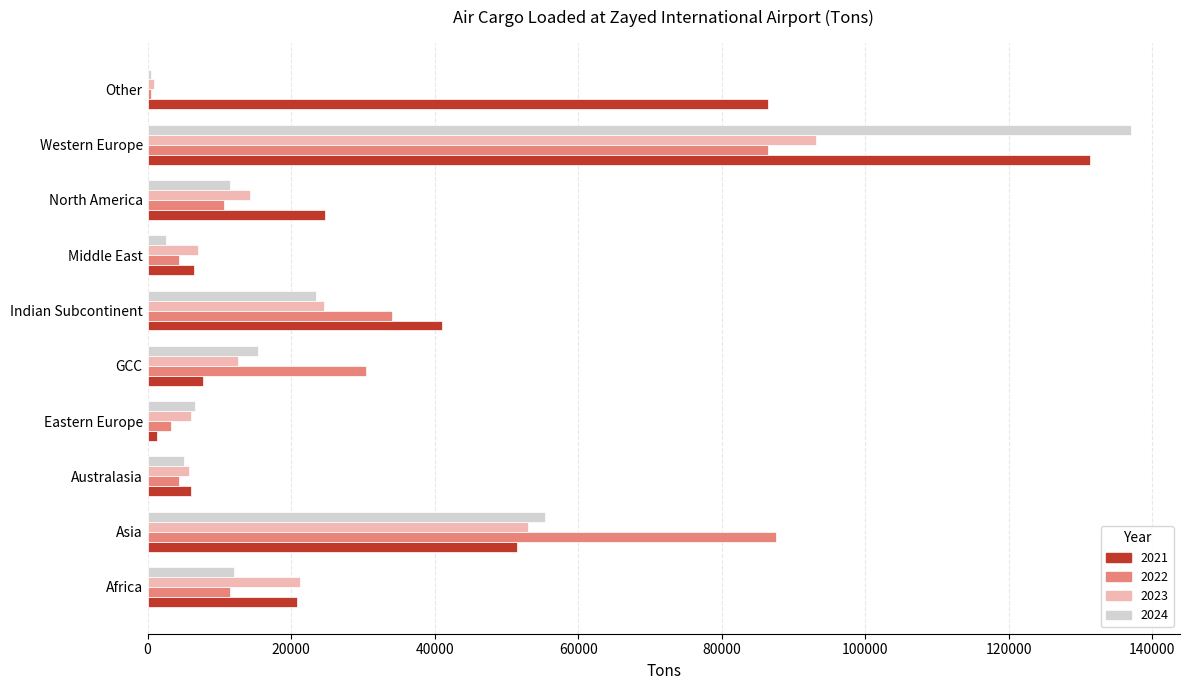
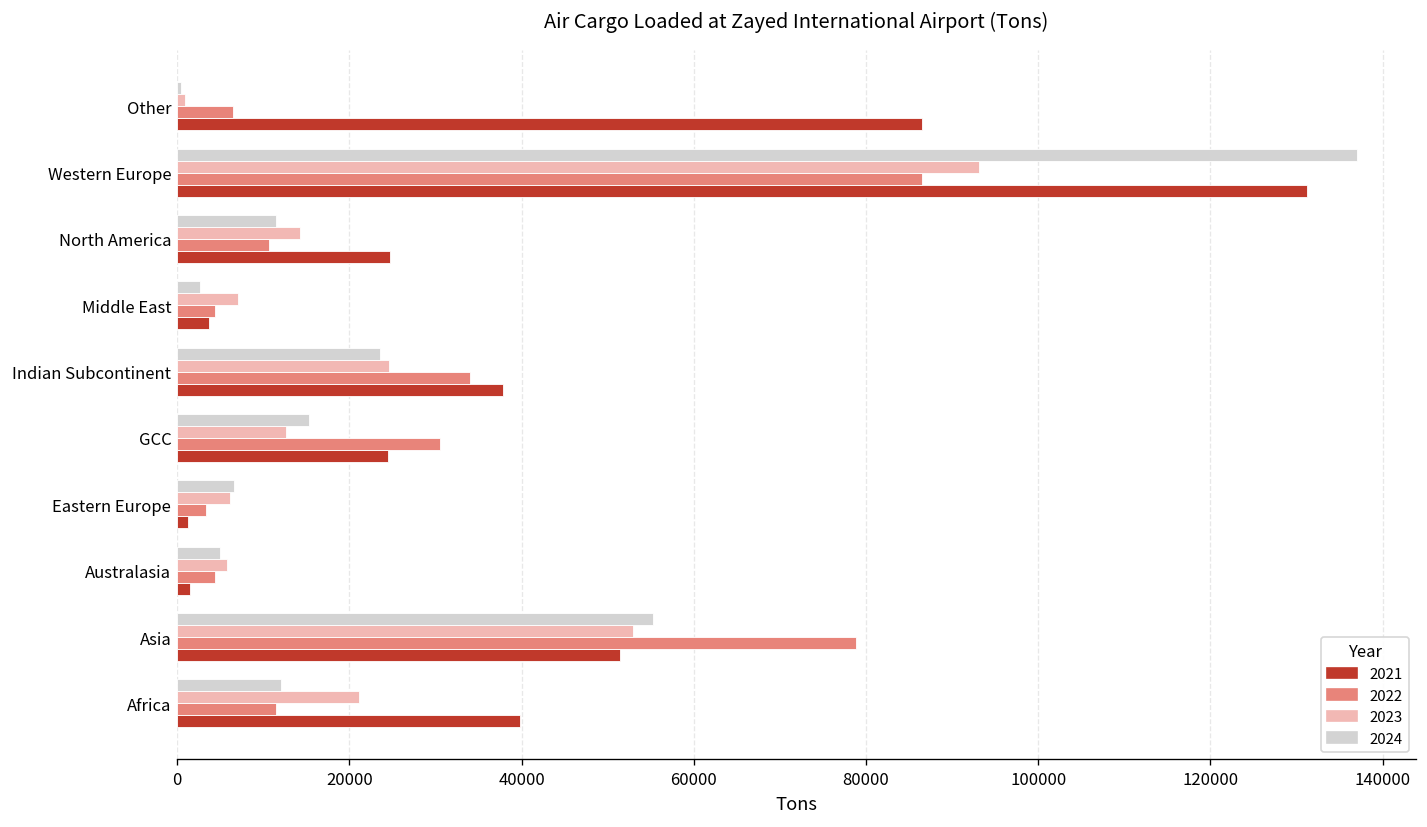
2022, Other: 1000 -> 6000
2021, Middle East: 6000 -> 4000
2021, Indian Subcontinent: 41000 -> 38000
2021, GCC: 8000 -> 24000
2021, Australasia: 6000 -> 1000
2022, Asia: 88000 -> 79000
2021, Africa: 21000 -> 40000
